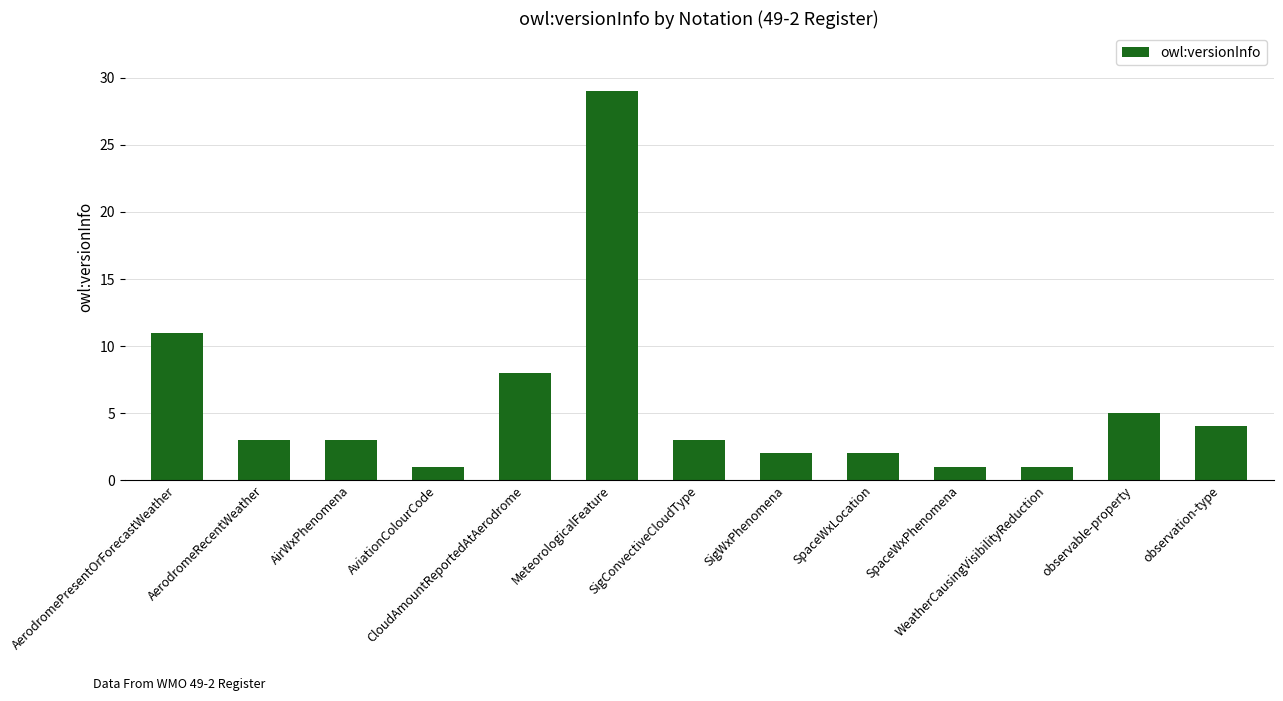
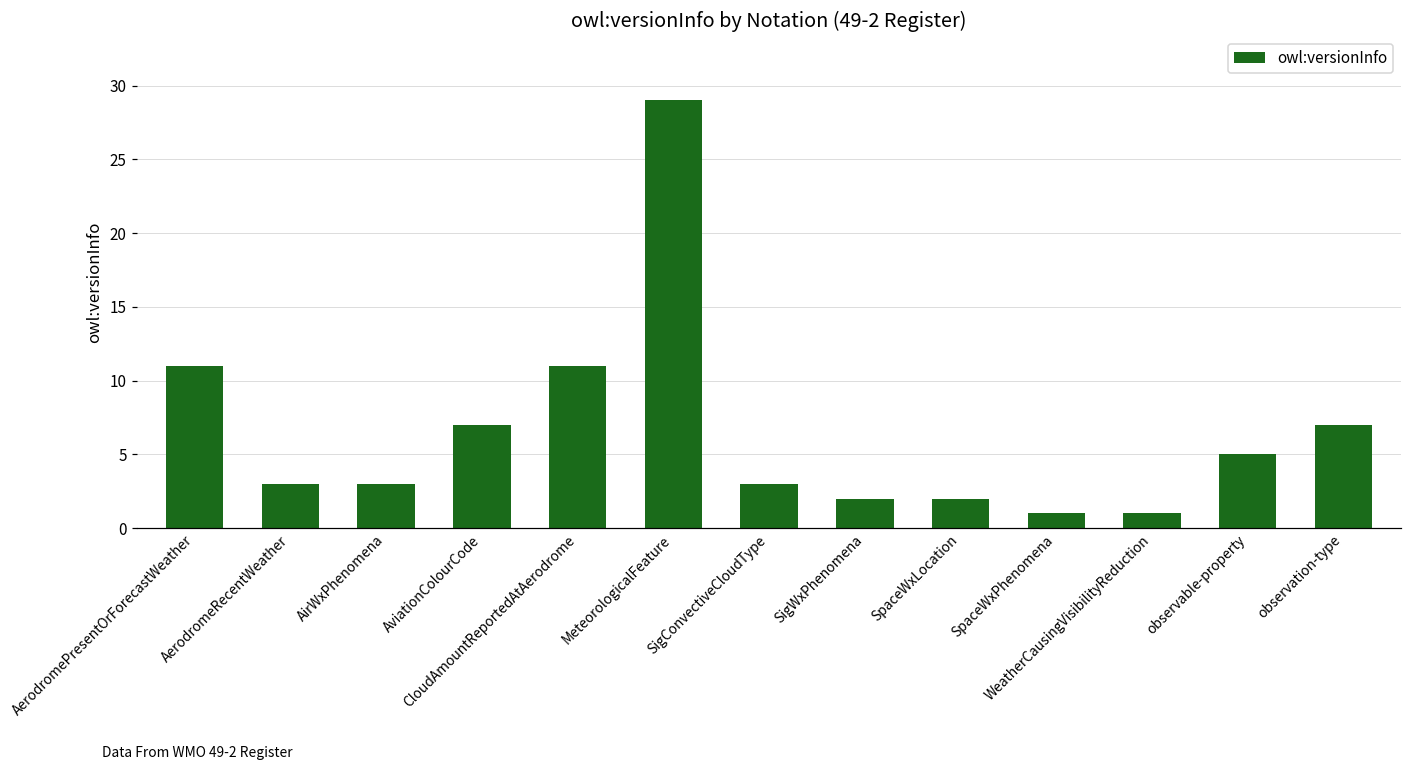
AviationColourCode: 1 -> 7
CloudAmountReportedAtAerodrome: 8 -> 11
observation-type: 4 -> 7
